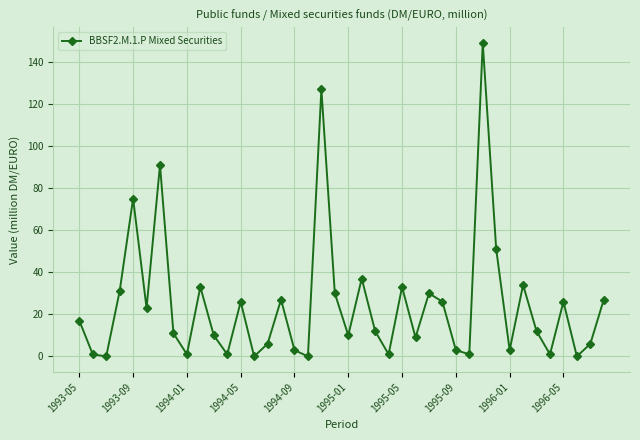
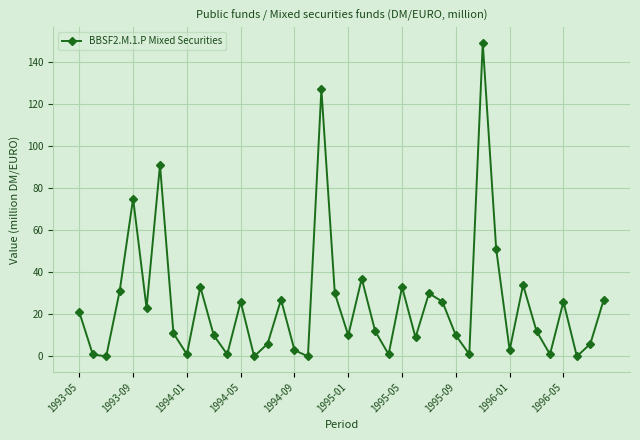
1993-05: 17 -> 21
1995-09: 3 -> 10
